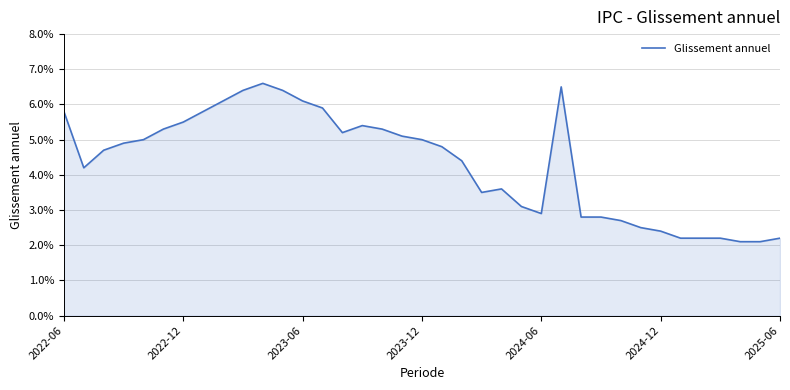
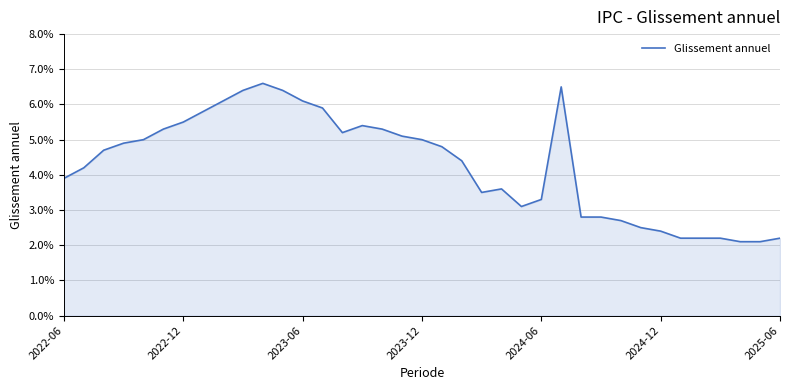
2022-06: 5.8% -> 3.9%
2024-06: 2.9% -> 3.3%
